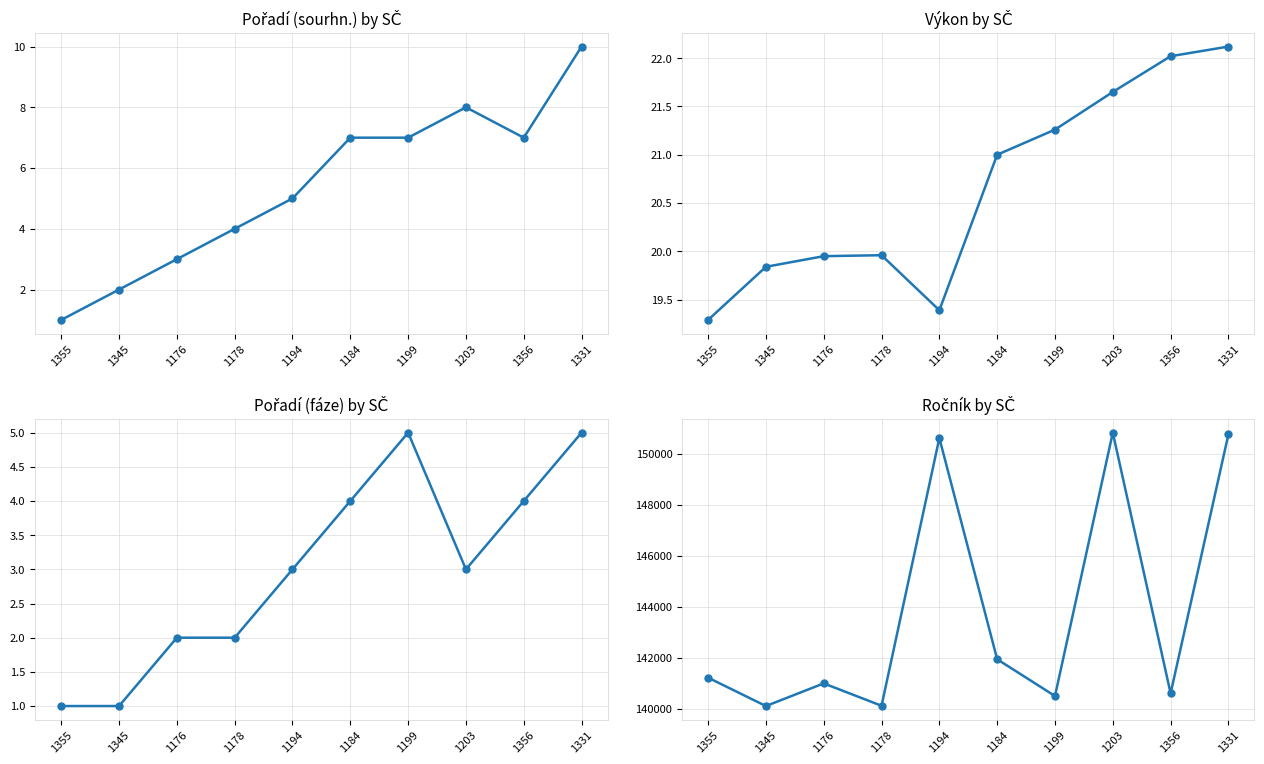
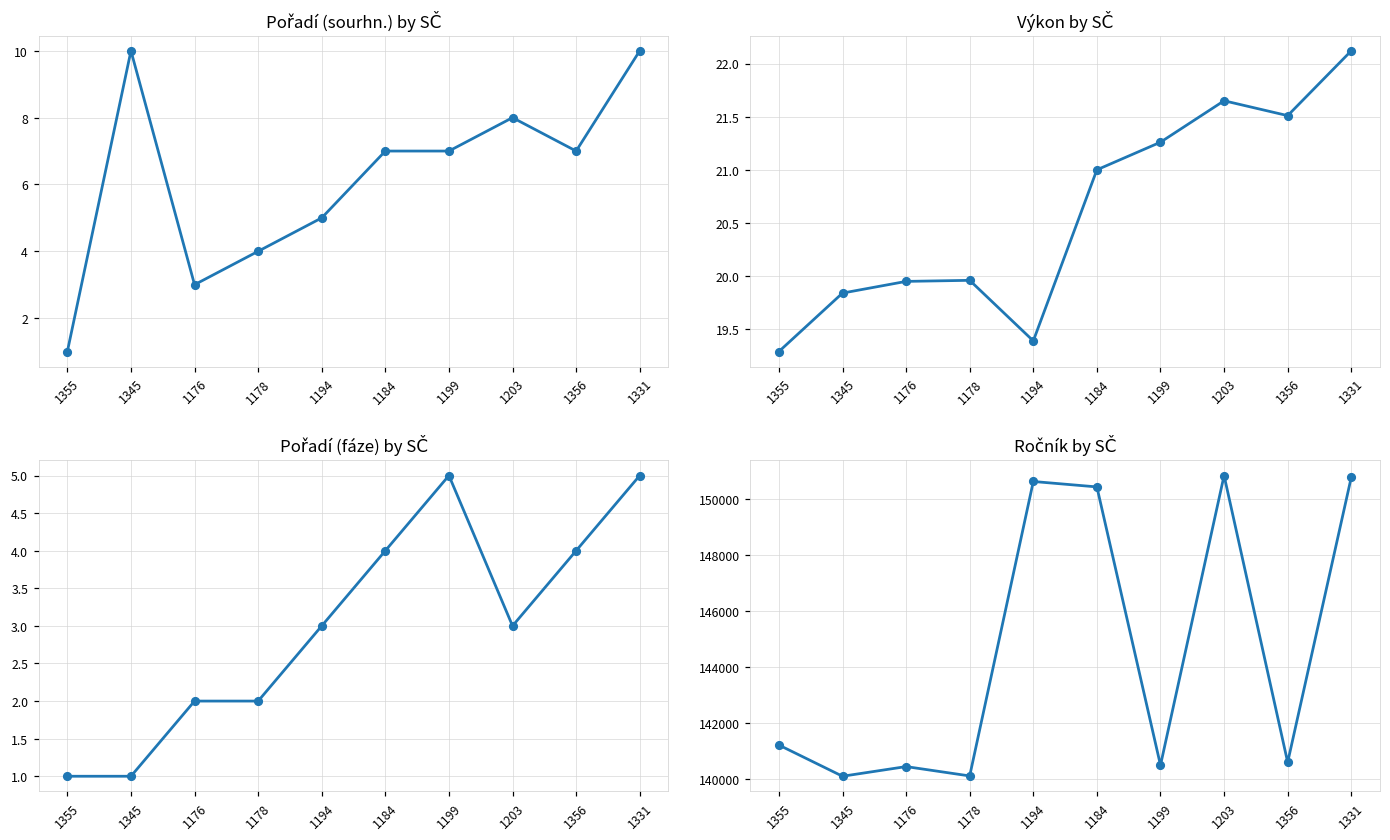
Pořadí (sourhn.) by SČ, 1345: 2 -> 10
Výkon by SČ, 1356: 22.0 -> 21.5
Ročník by SČ, 1176: 141000 -> 140500
Ročník by SČ, 1184: 141900 -> 150400
